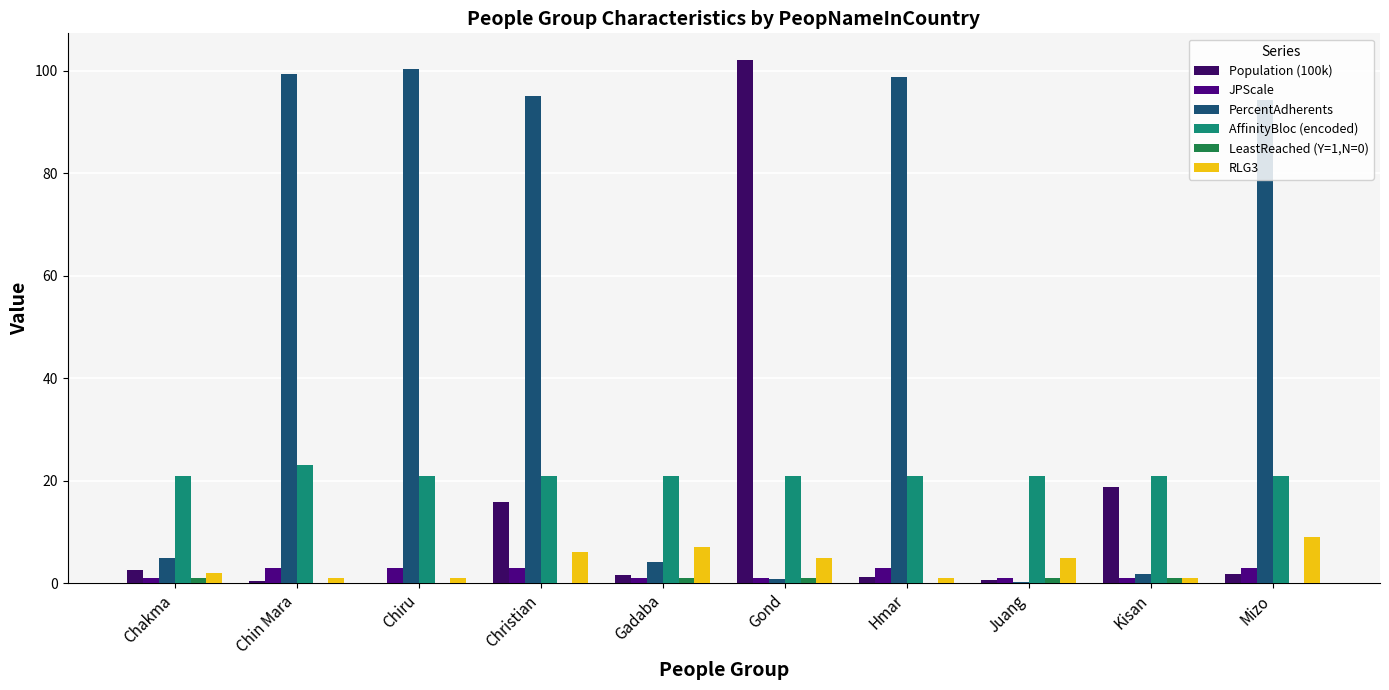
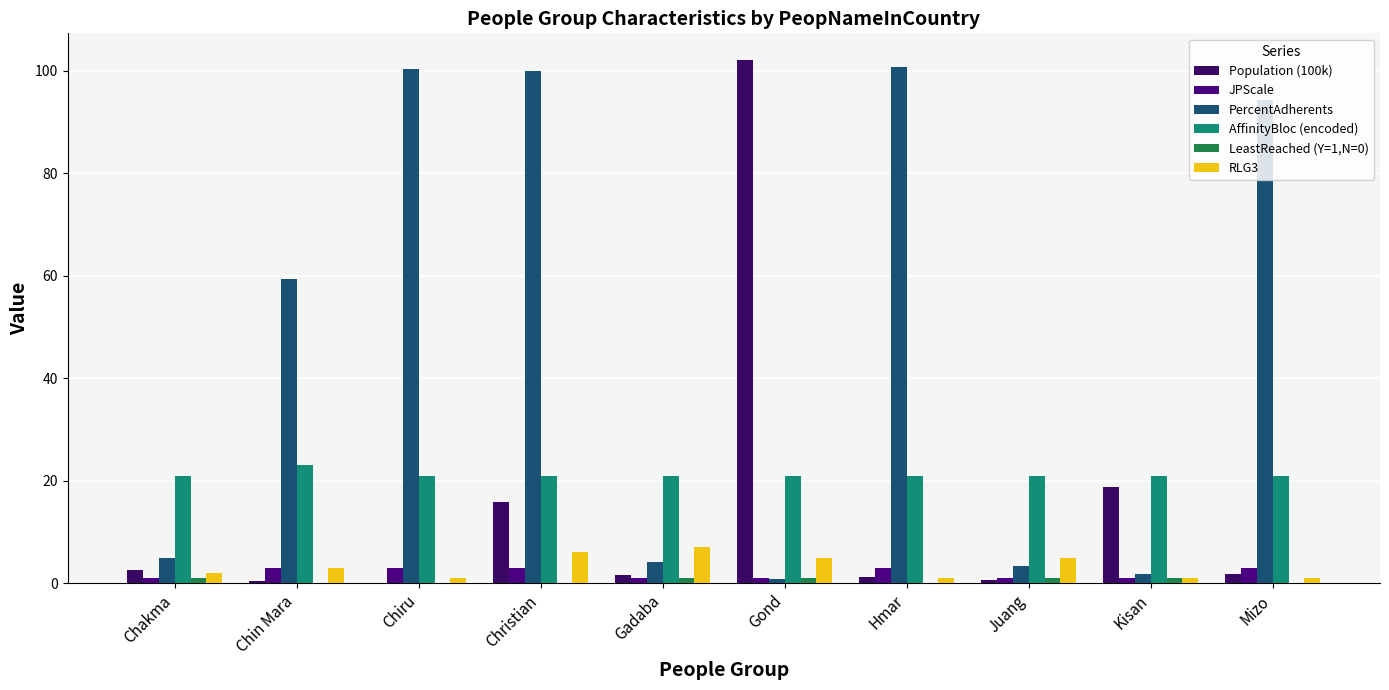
PercentAdherents, Chin Mara: 99 -> 59
RLG3, Chin Mara: 1 -> 3
PercentAdherents, Christian: 95 -> 100
PercentAdherents, Hmar: 99 -> 101
PercentAdherents, Juang: 0 -> 3
RLG3, Mizo: 9 -> 1
